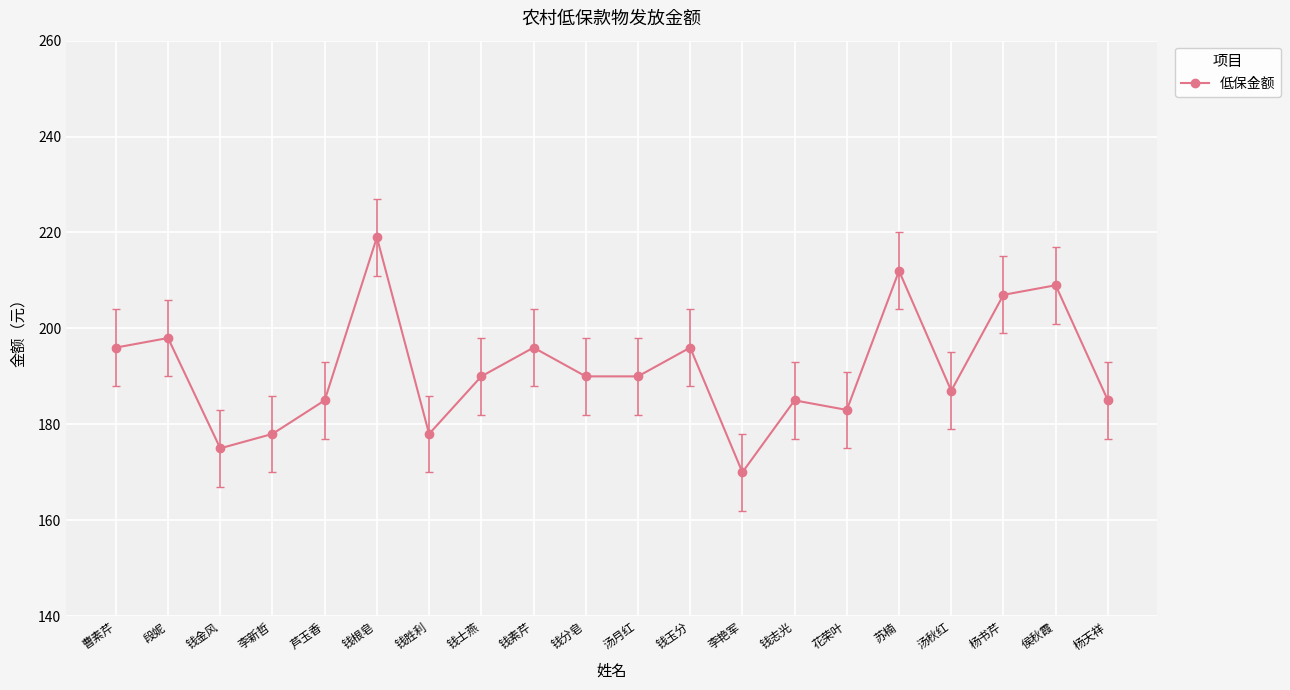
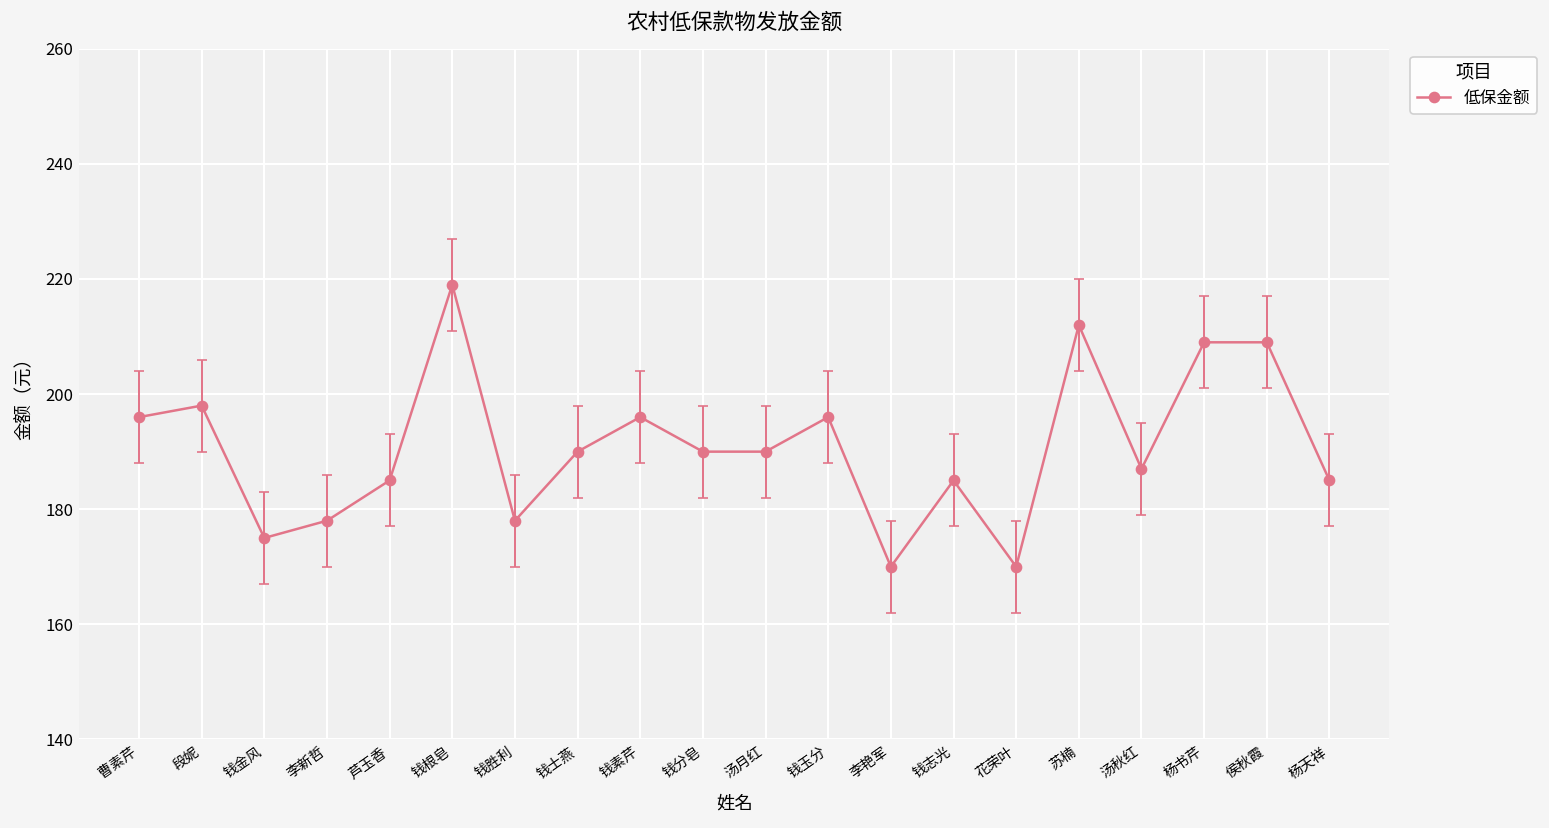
低保金额, 花荣叶: 183 -> 170
低保金额, 杨书芹: 207 -> 209
